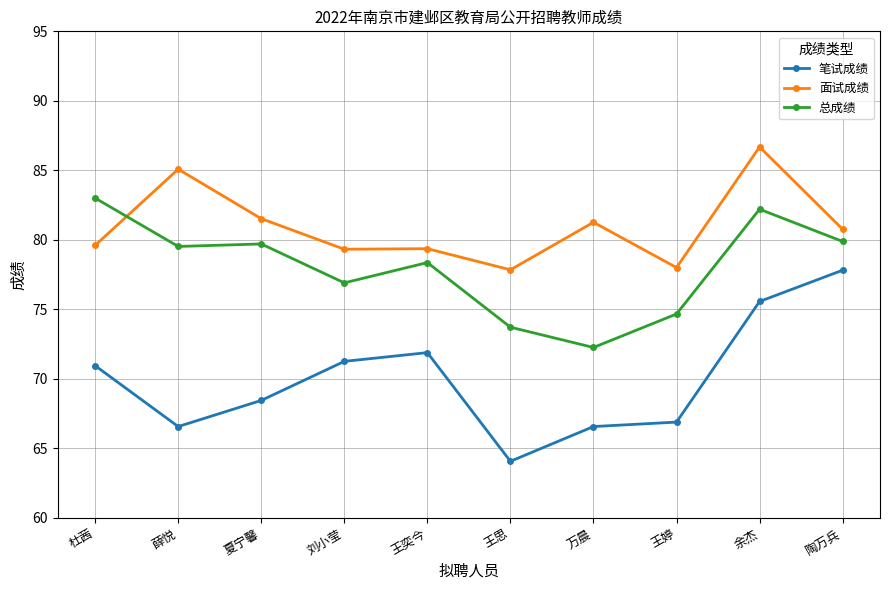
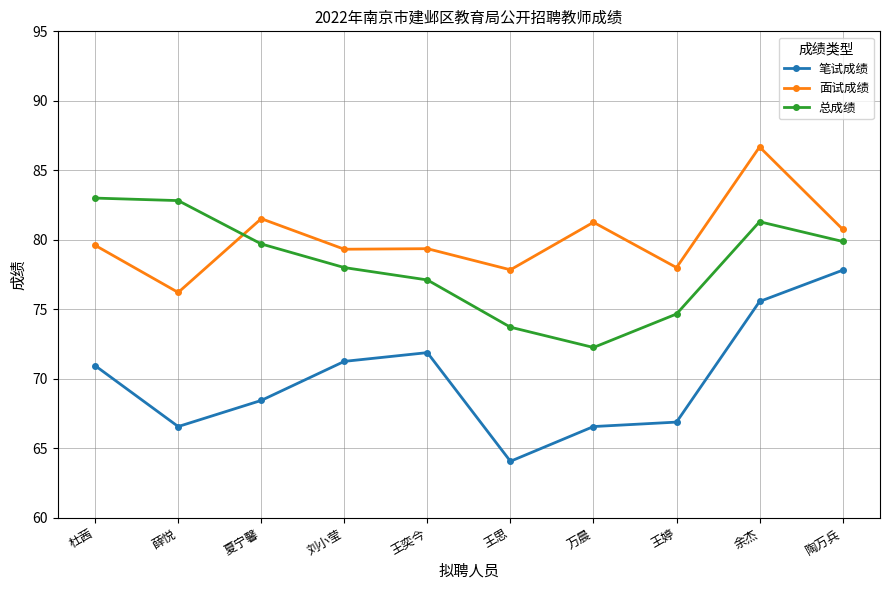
面试成绩, 薛悦: 85.1 -> 76.2
总成绩, 薛悦: 79.5 -> 82.8
总成绩, 刘小莹: 76.9 -> 78.0
总成绩, 王奕今: 78.4 -> 77.1
总成绩, 余杰: 82.2 -> 81.3
